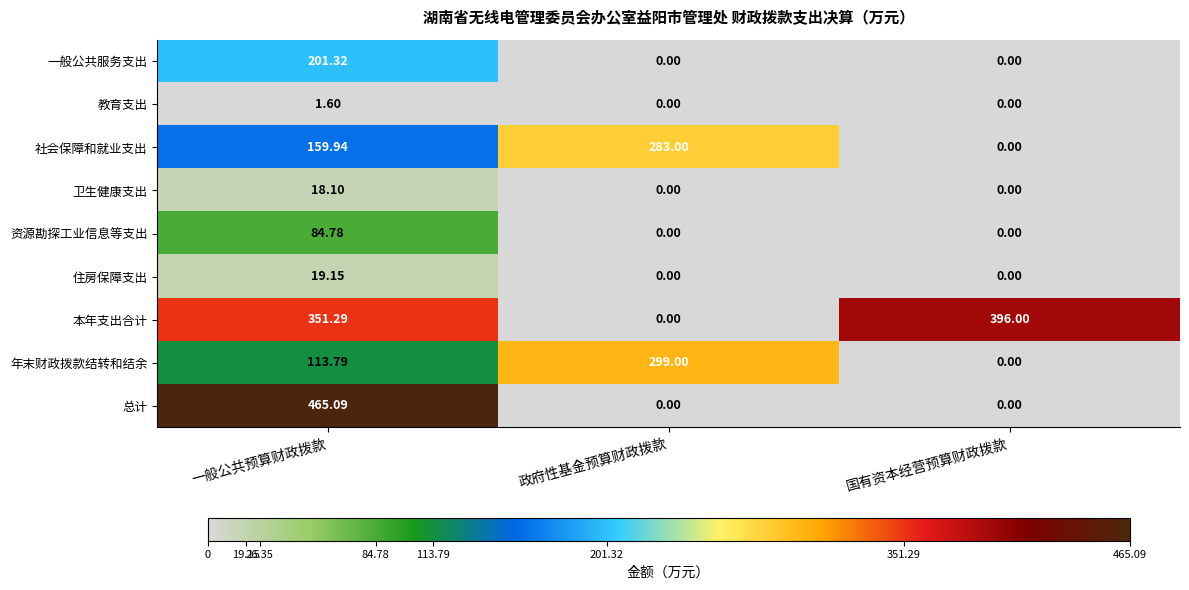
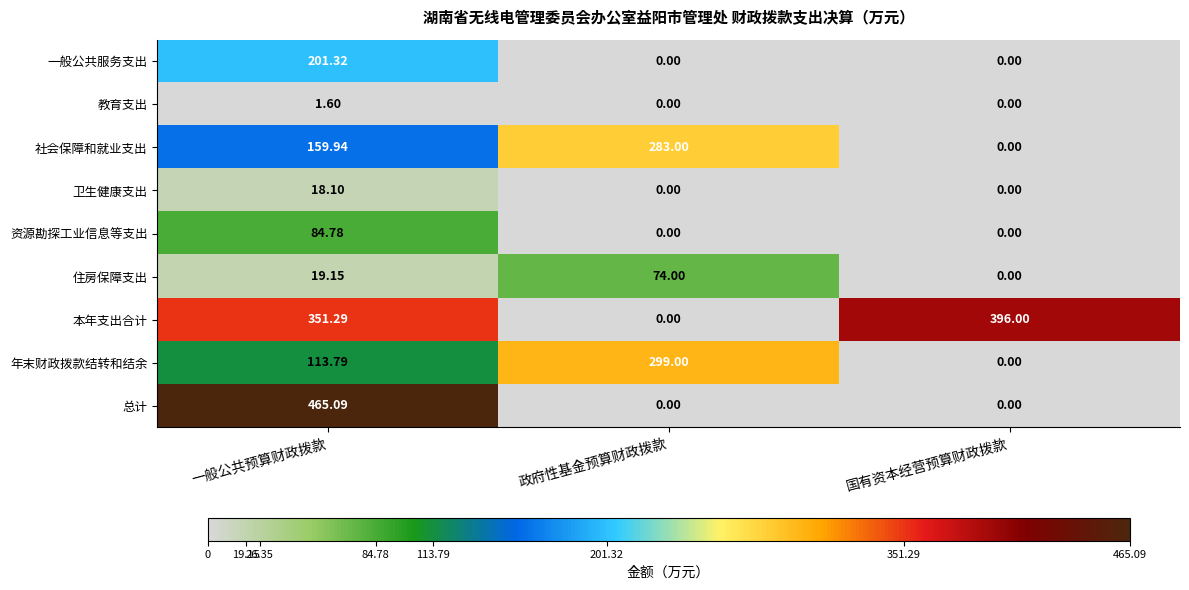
住房保障支出, 政府性基金预算财政拨款: 0.00 -> 74.00
